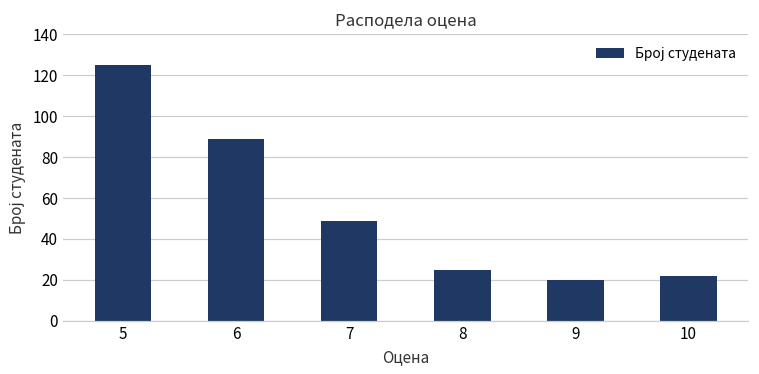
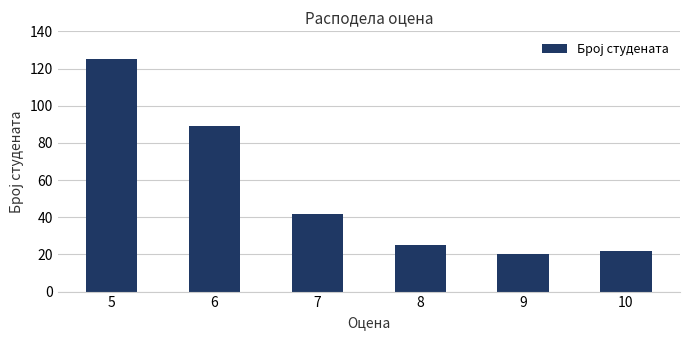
7: 49 -> 42
